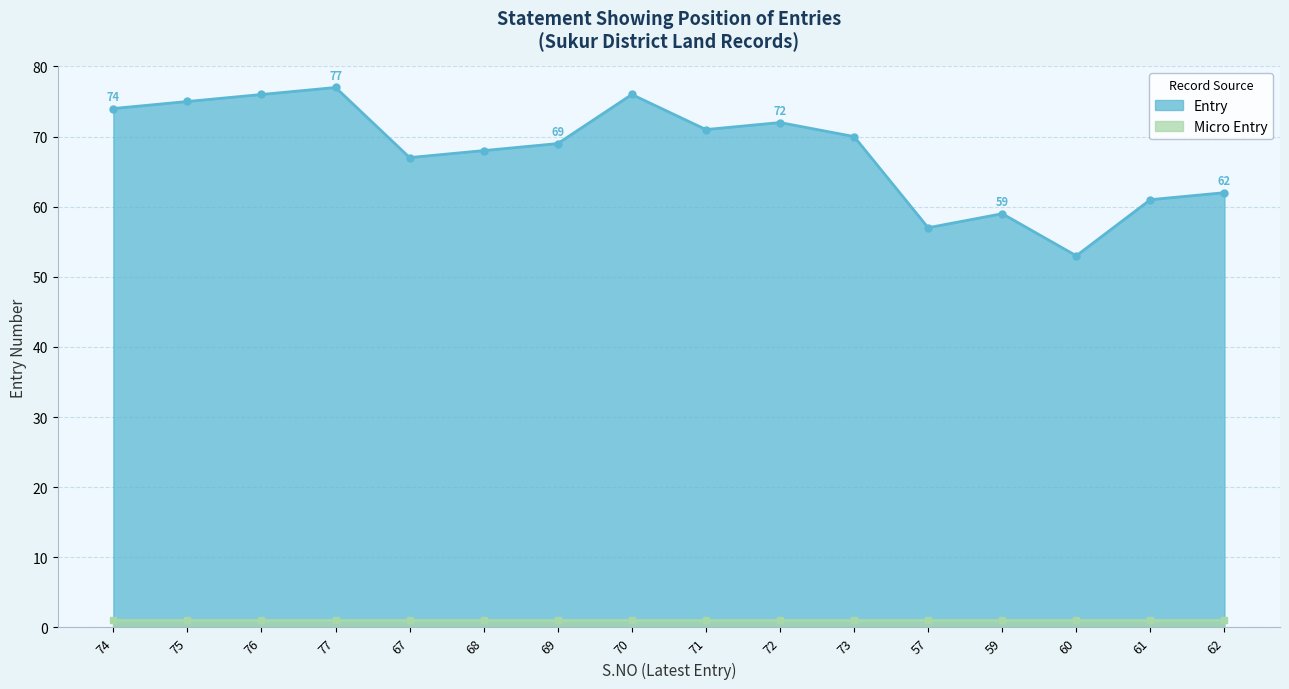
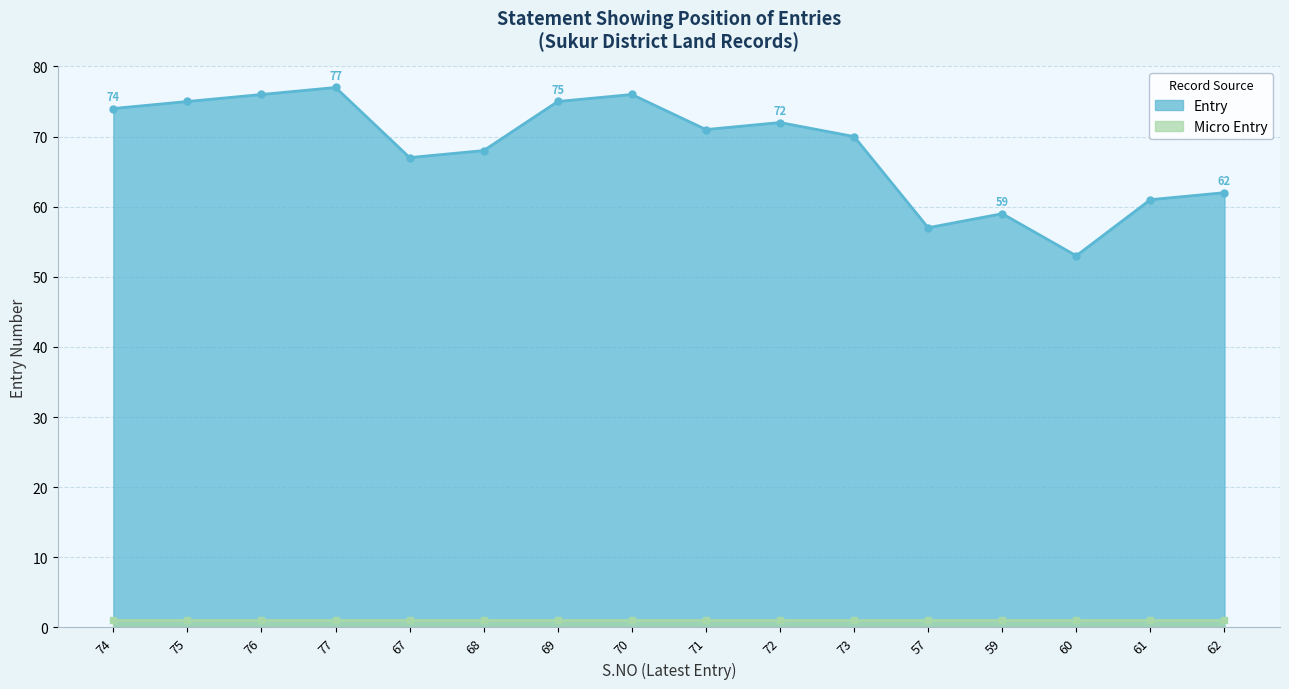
Entry, 69: 69 -> 75
